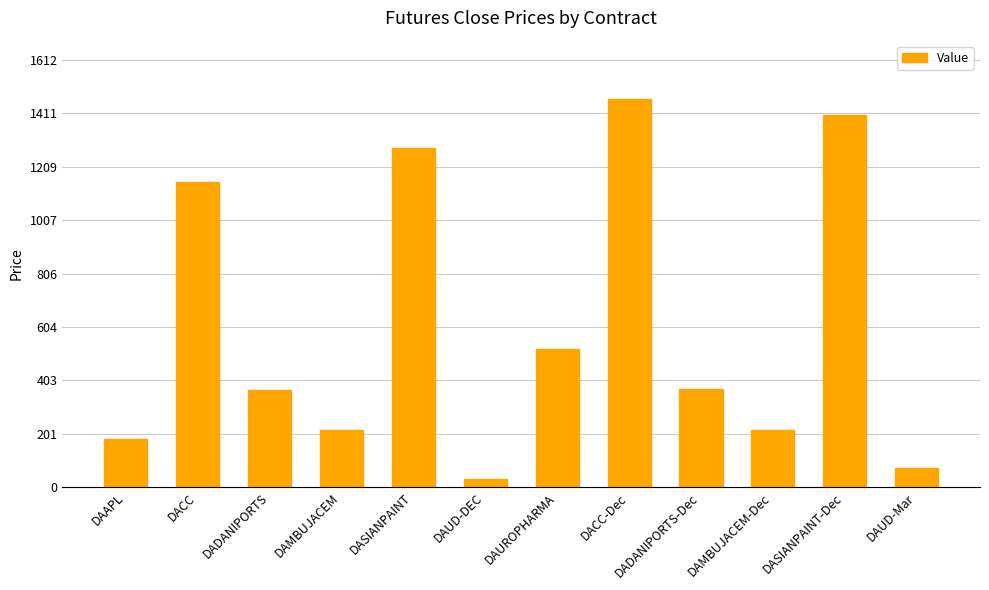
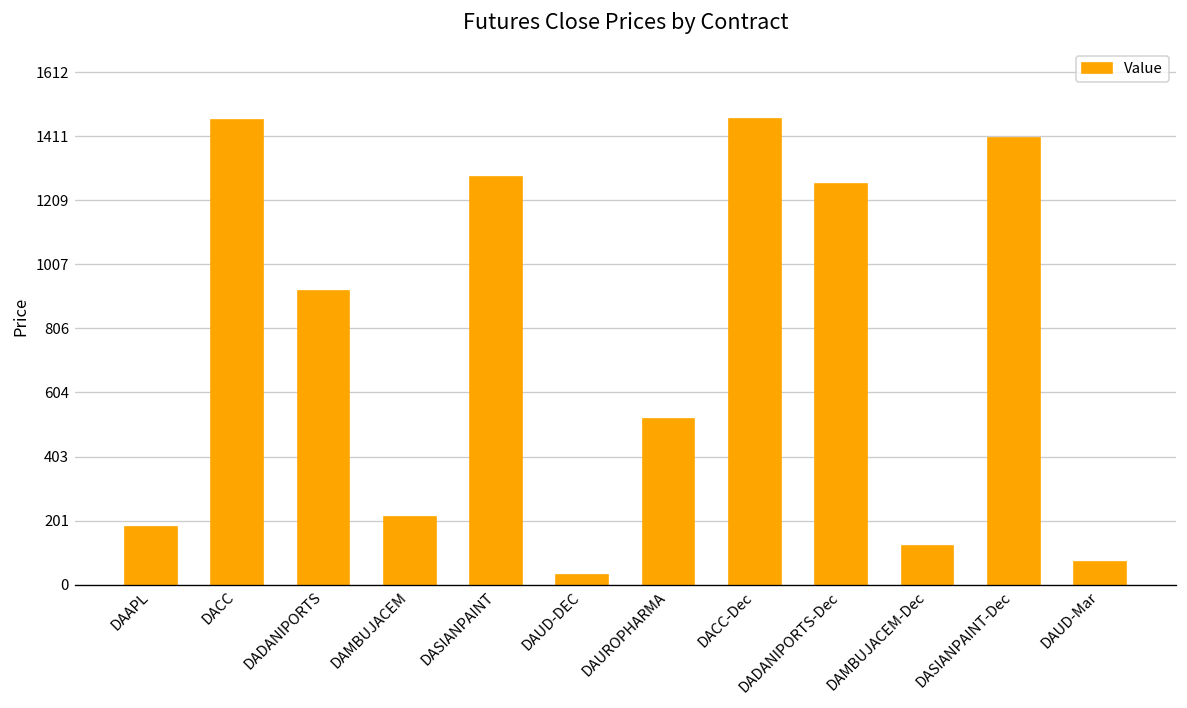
DACC: 1150 -> 1460
DADANIPORTS: 370 -> 920
DADANIPORTS-Dec: 370 -> 1260
DAMBUJACEM-Dec: 220 -> 120
